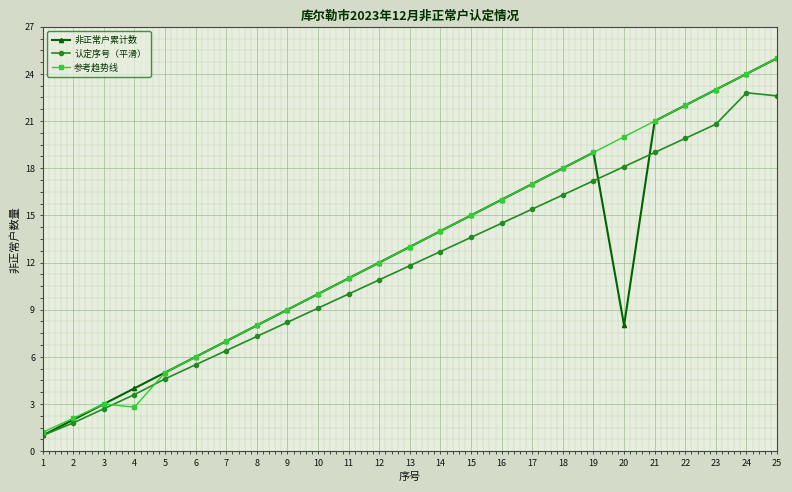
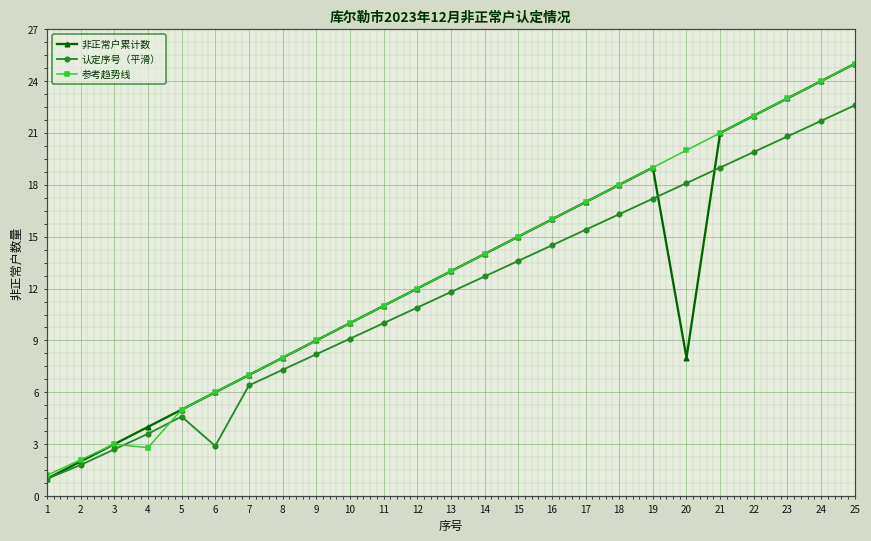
认定序号（平滑）, 6: 5.5 -> 2.9
认定序号（平滑）, 24: 22.8 -> 21.7
